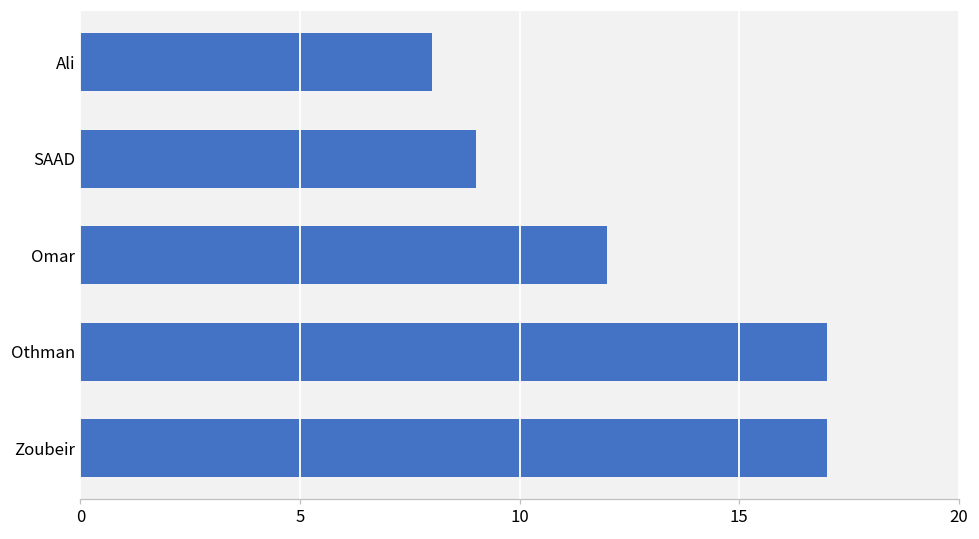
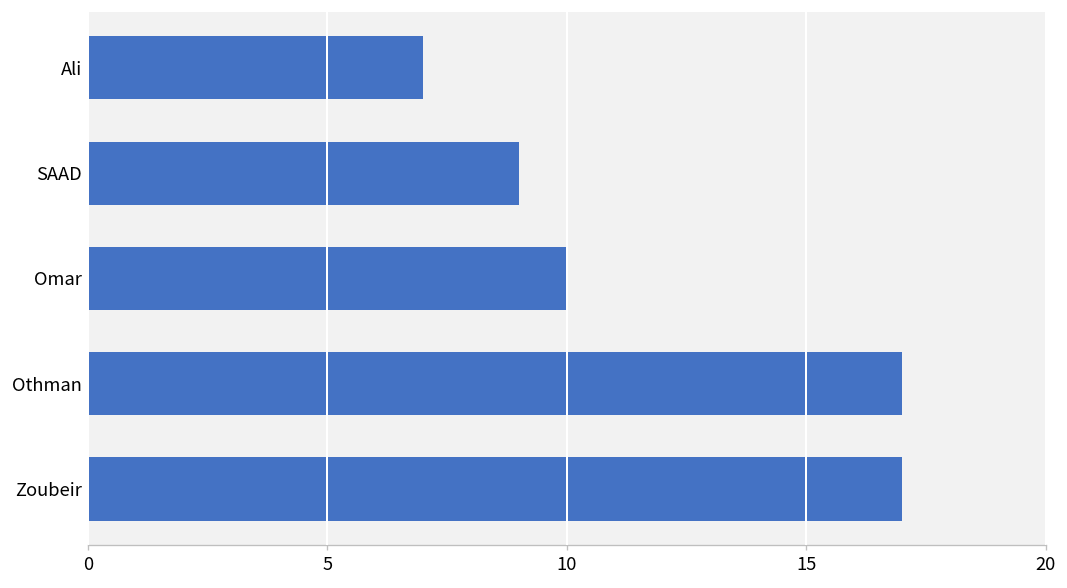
Ali: 8 -> 7
Omar: 12 -> 10
